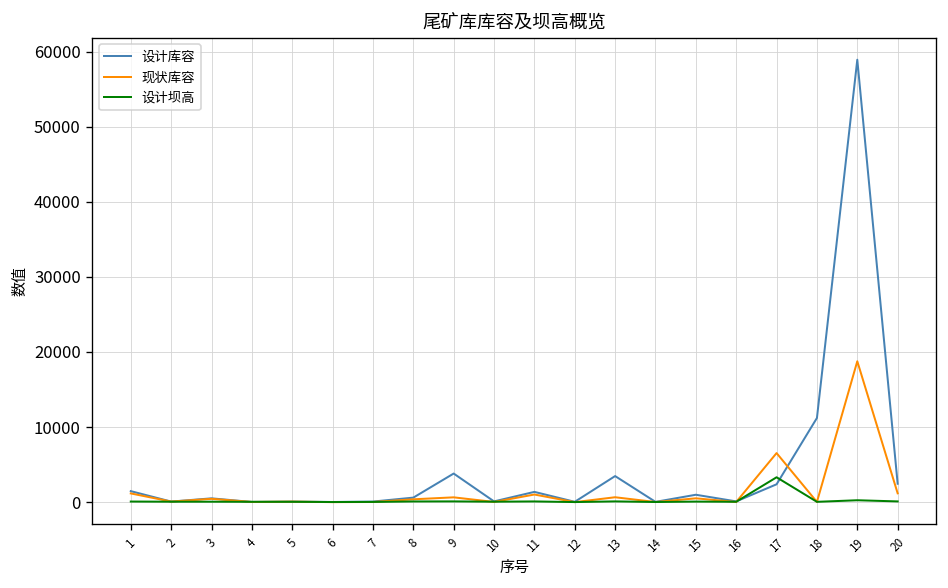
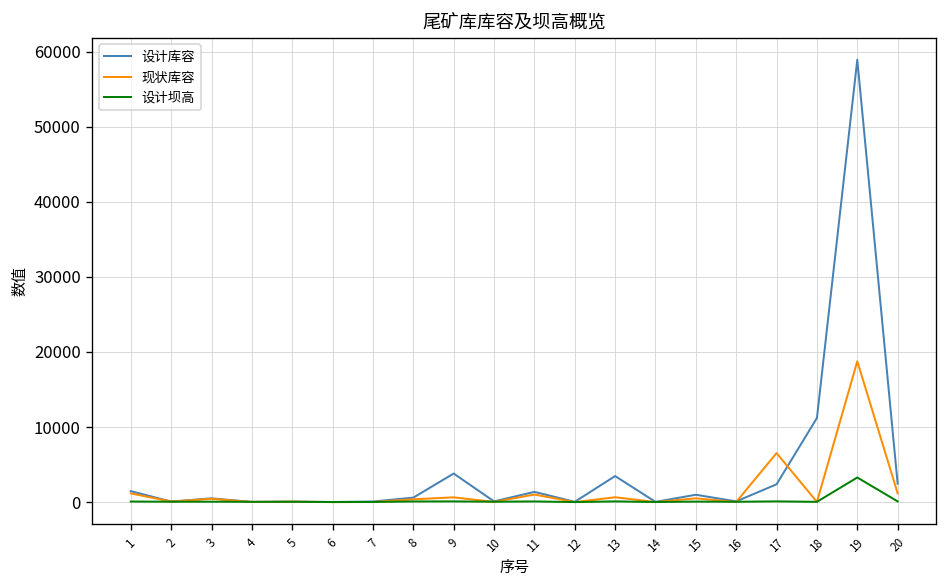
设计坝高, 17: 3000 -> 0
设计坝高, 19: 0 -> 3000
